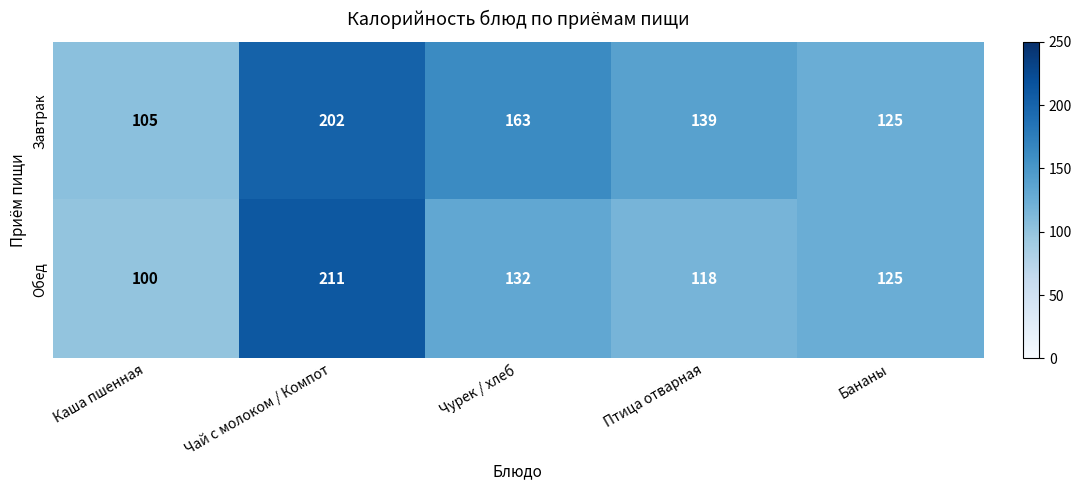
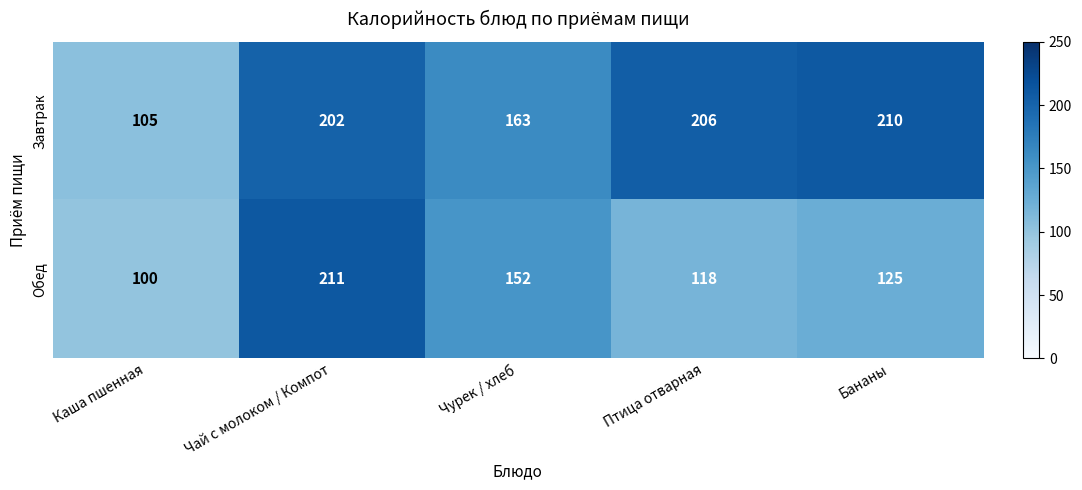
Завтрак, Птица отварная: 139 -> 206
Завтрак, Бананы: 125 -> 210
Обед, Чурек / хлеб: 132 -> 152
